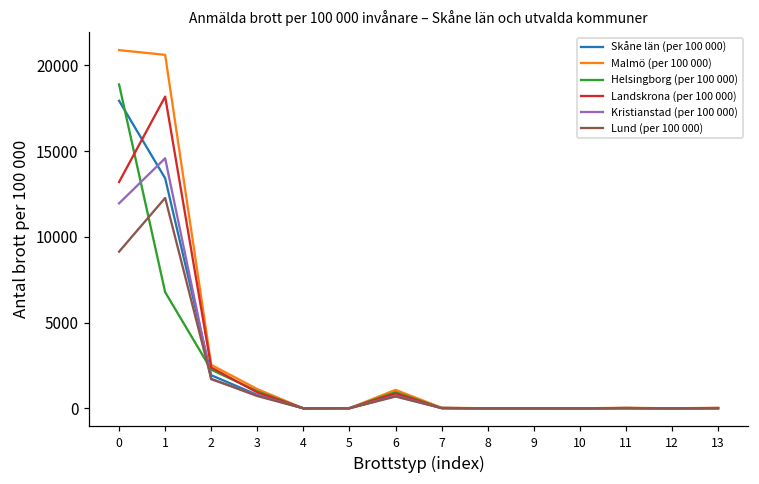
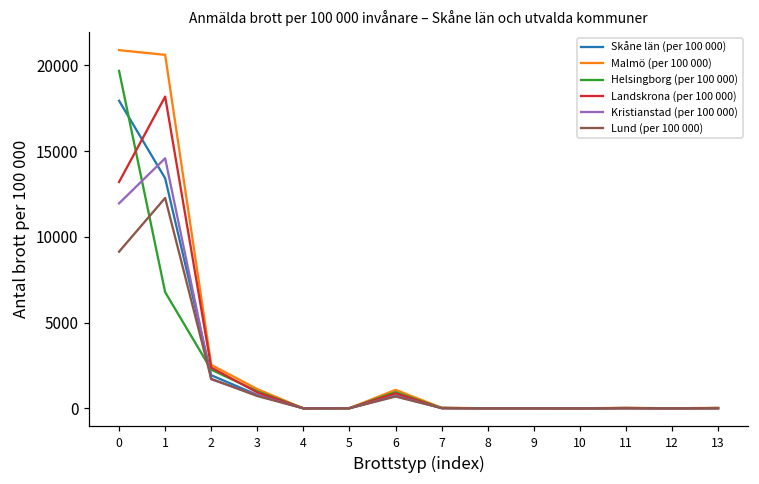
Helsingborg (per 100 000), 0: 18900 -> 19700
